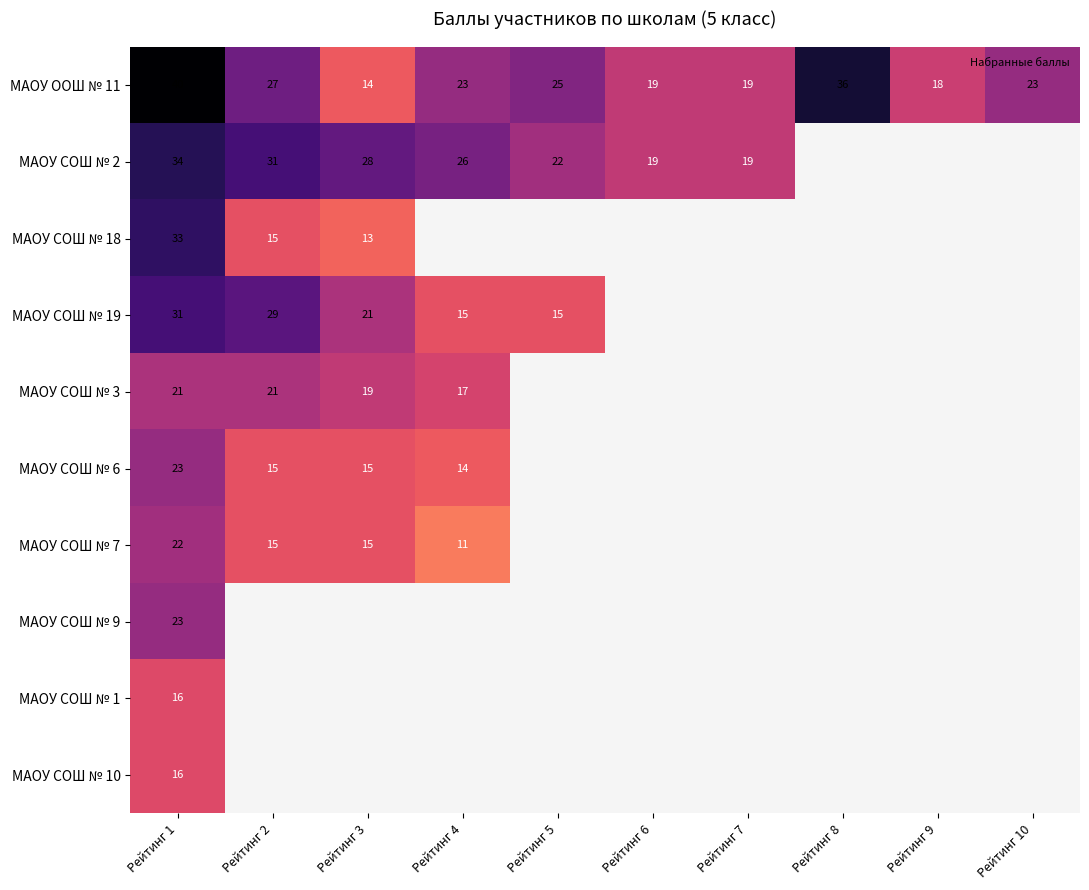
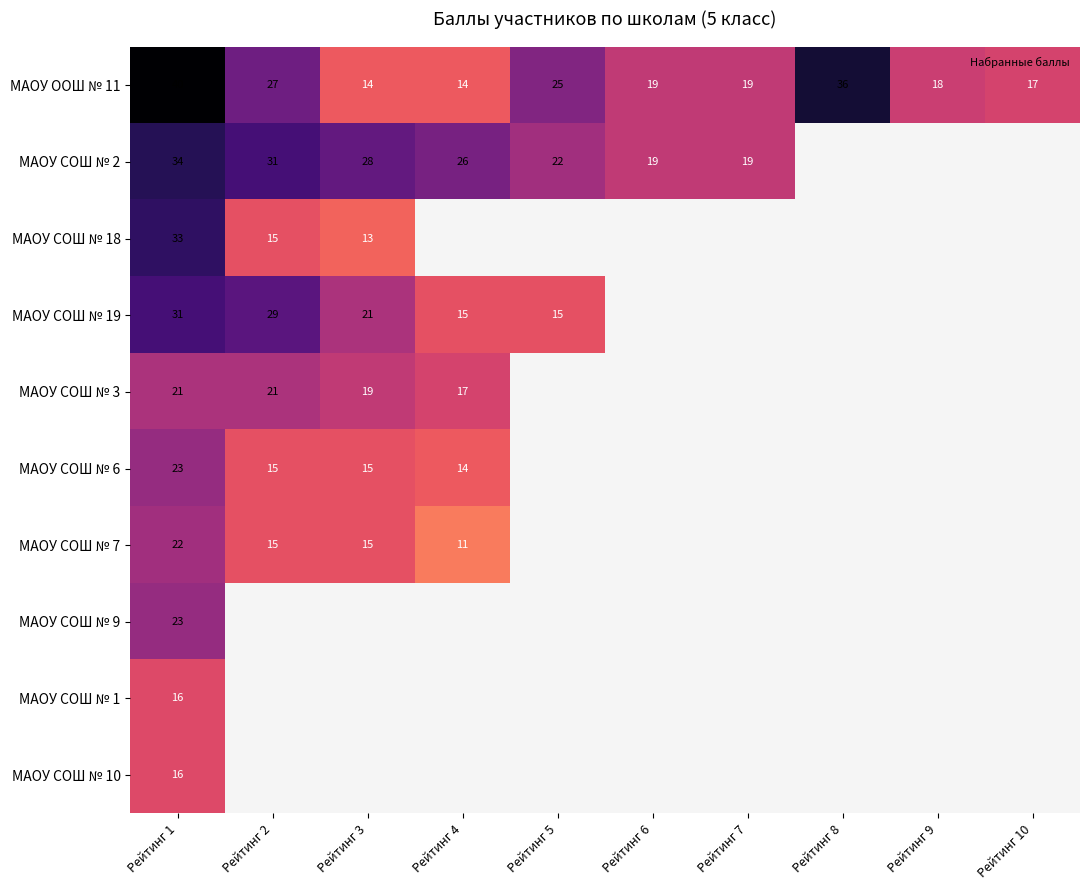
МАОУ ООШ № 11, Рейтинг 4: 23 -> 14
МАОУ ООШ № 11, Рейтинг 10: 23 -> 17
